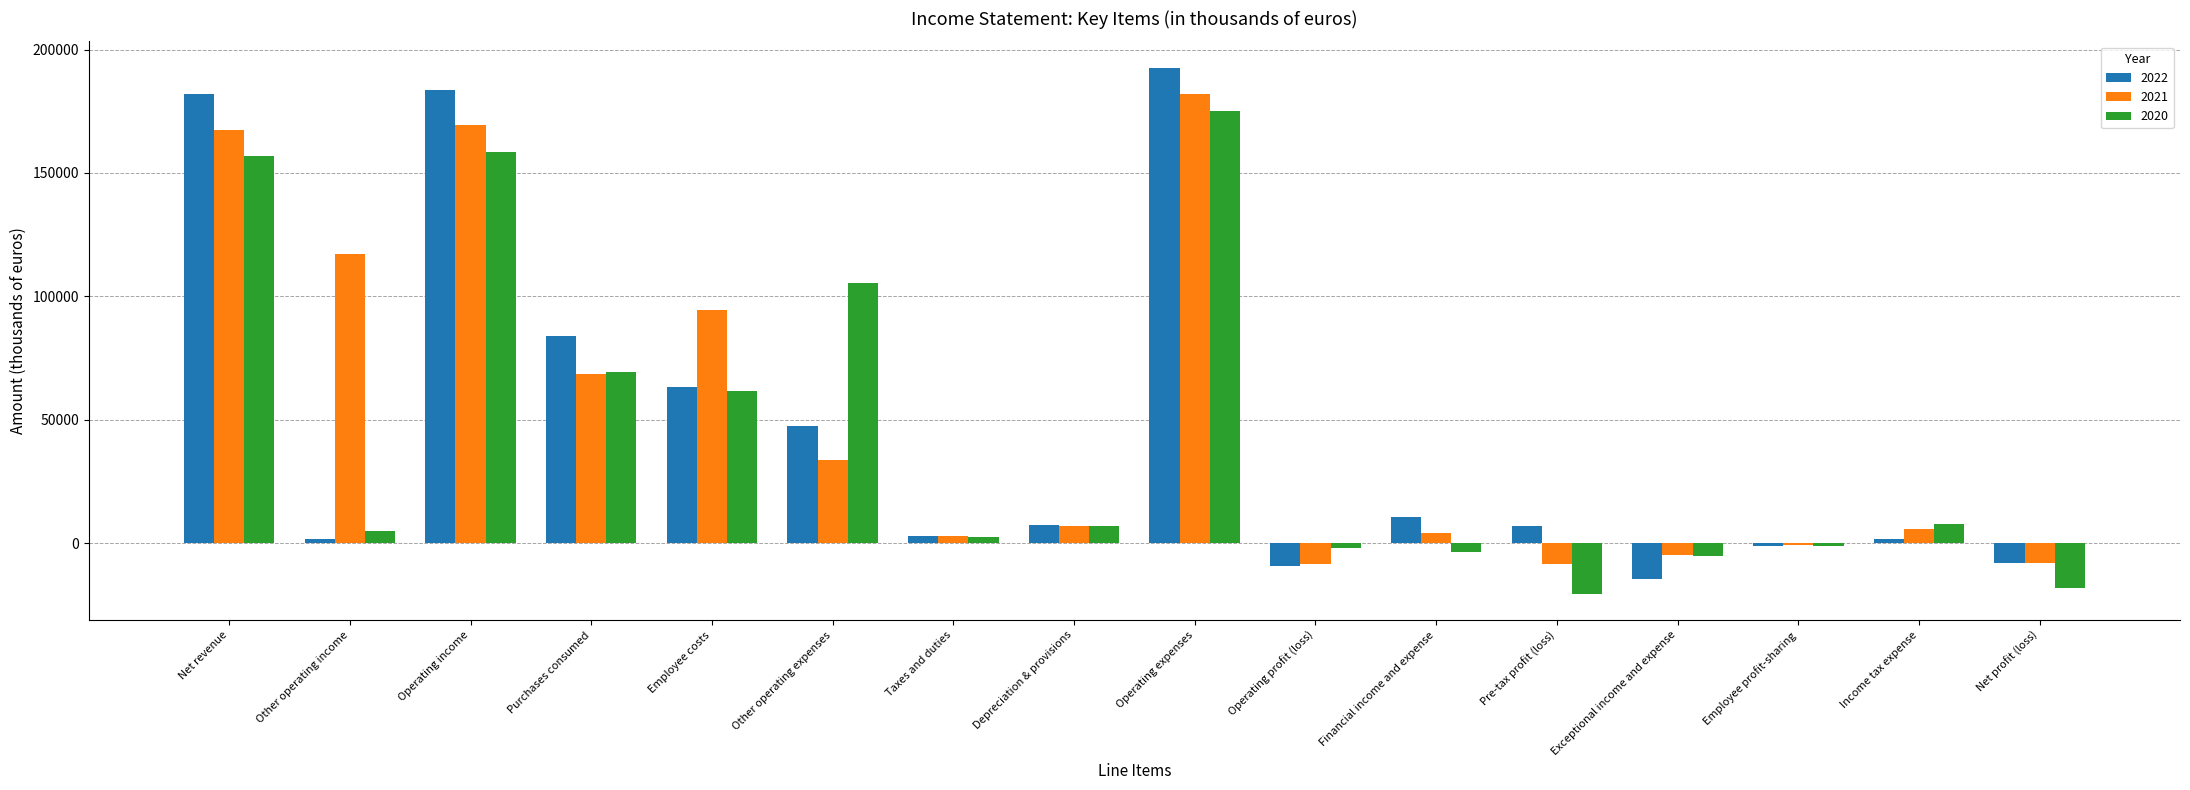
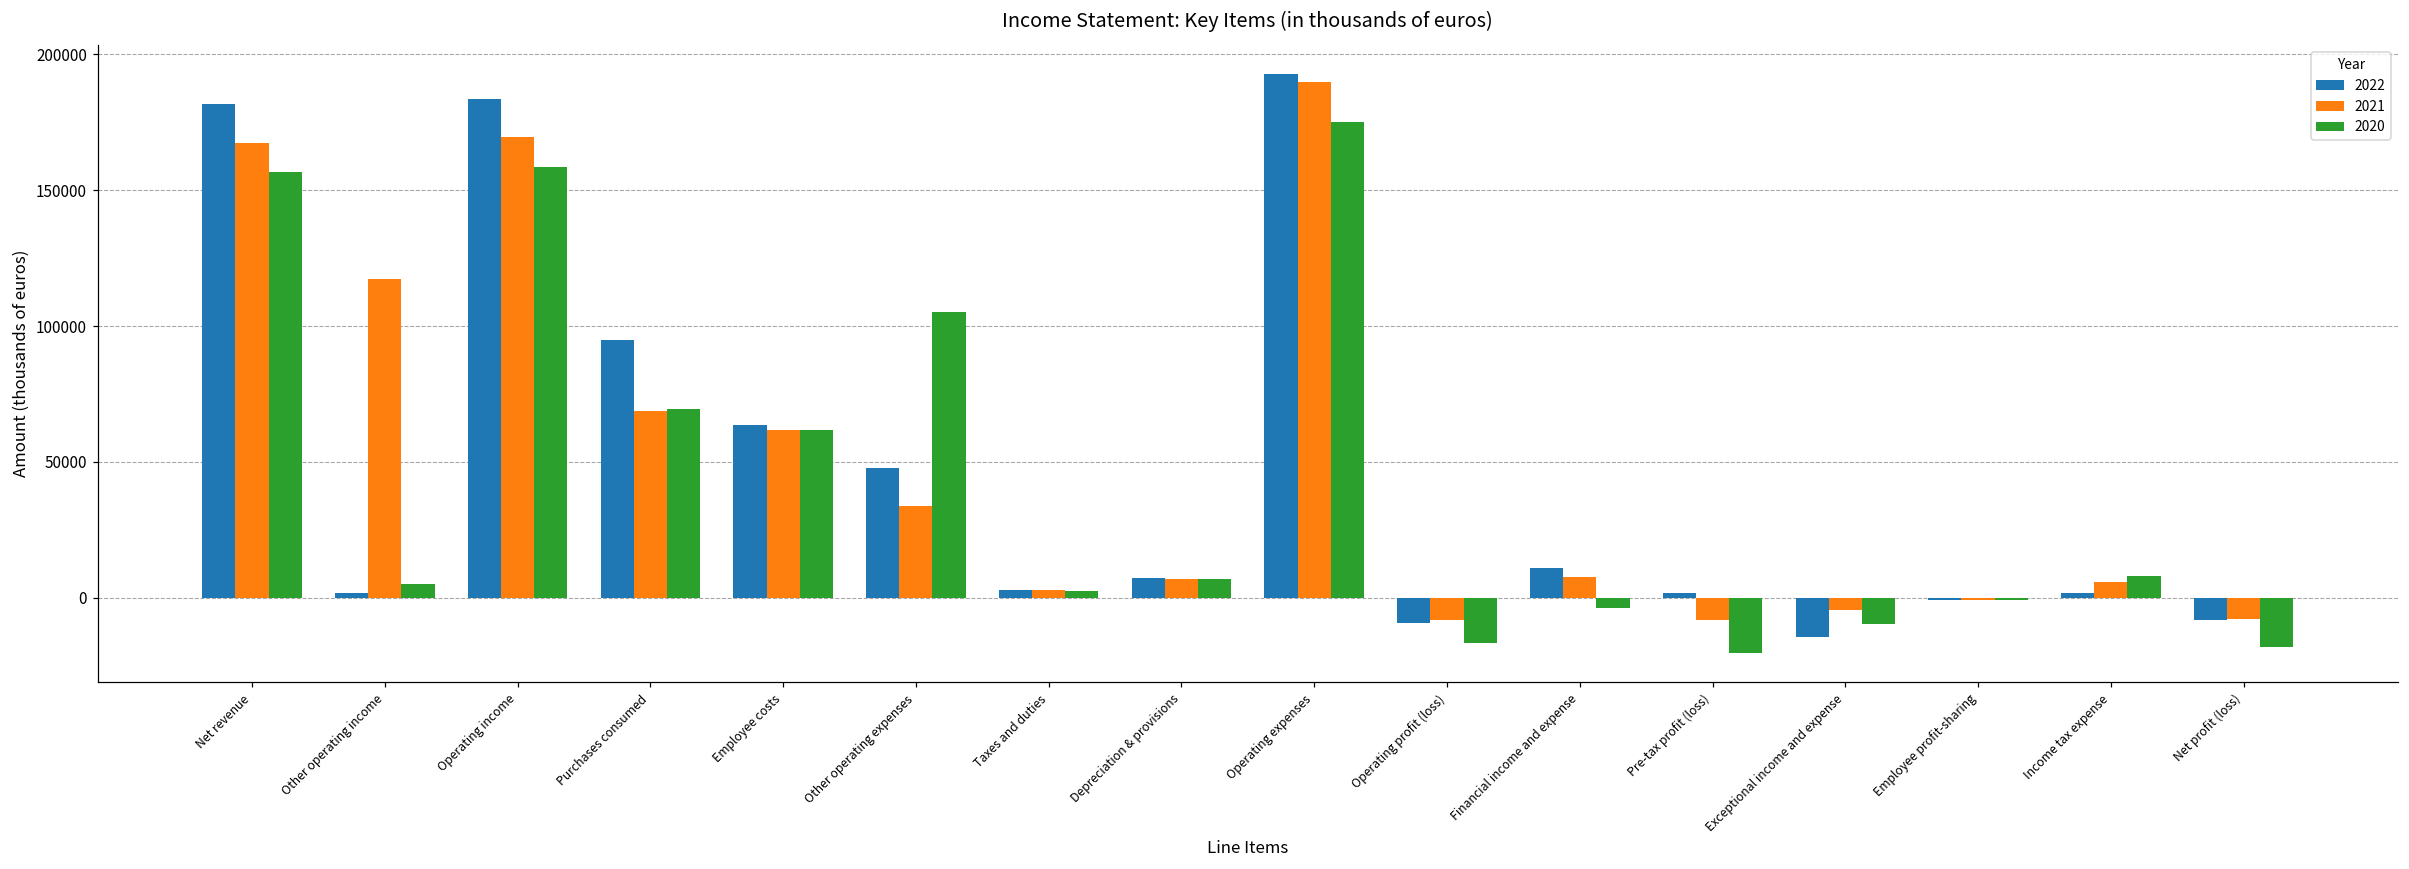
2022, Purchases consumed: 84000 -> 95000
2021, Employee costs: 94000 -> 62000
2021, Operating expenses: 182000 -> 190000
2020, Operating profit (loss): -2000 -> -17000
2021, Financial income and expense: 4000 -> 8000
2022, Pre-tax profit (loss): 7000 -> 2000
2020, Exceptional income and expense: -5000 -> -10000
